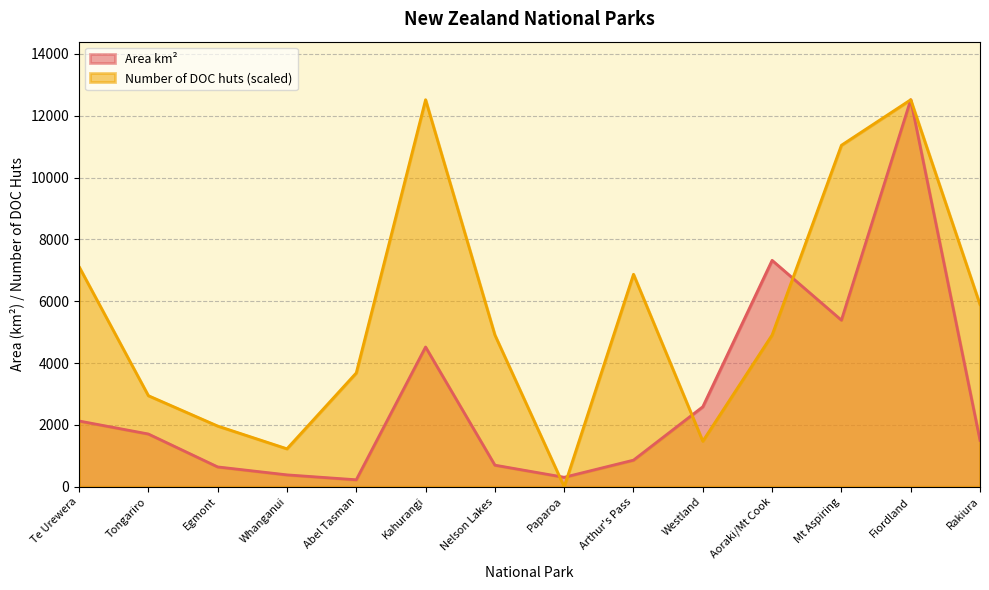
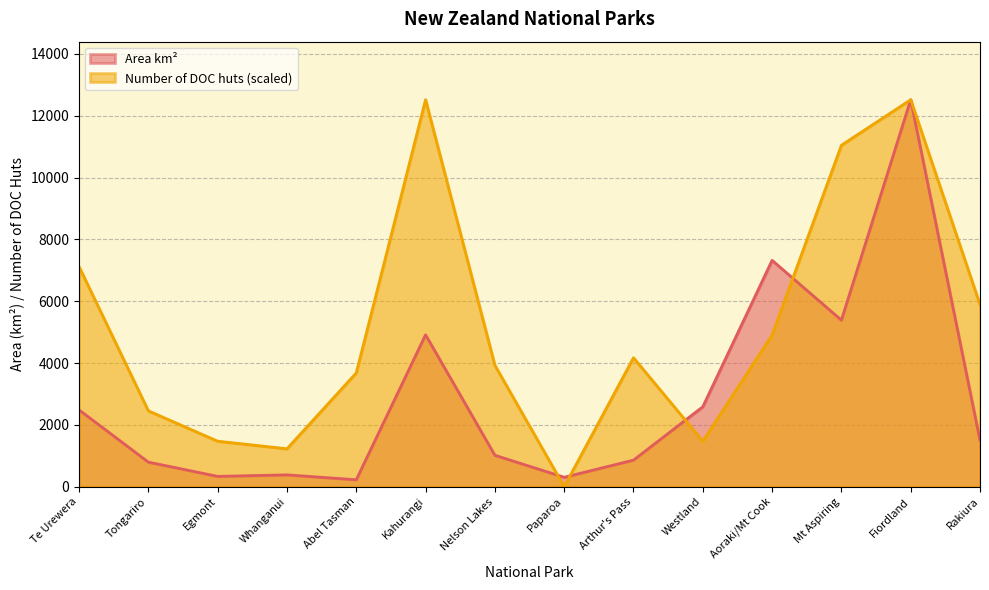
Area km², Te Urewera: 2100 -> 2500
Area km², Tongariro: 1700 -> 800
Number of DOC huts (scaled), Tongariro: 2900 -> 2500
Area km², Egmont: 600 -> 300
Number of DOC huts (scaled), Egmont: 2000 -> 1500
Area km², Kahurangi: 4500 -> 4900
Area km², Nelson Lakes: 700 -> 1000
Number of DOC huts (scaled), Nelson Lakes: 4900 -> 3900
Number of DOC huts (scaled), Arthur's Pass: 6900 -> 4200
